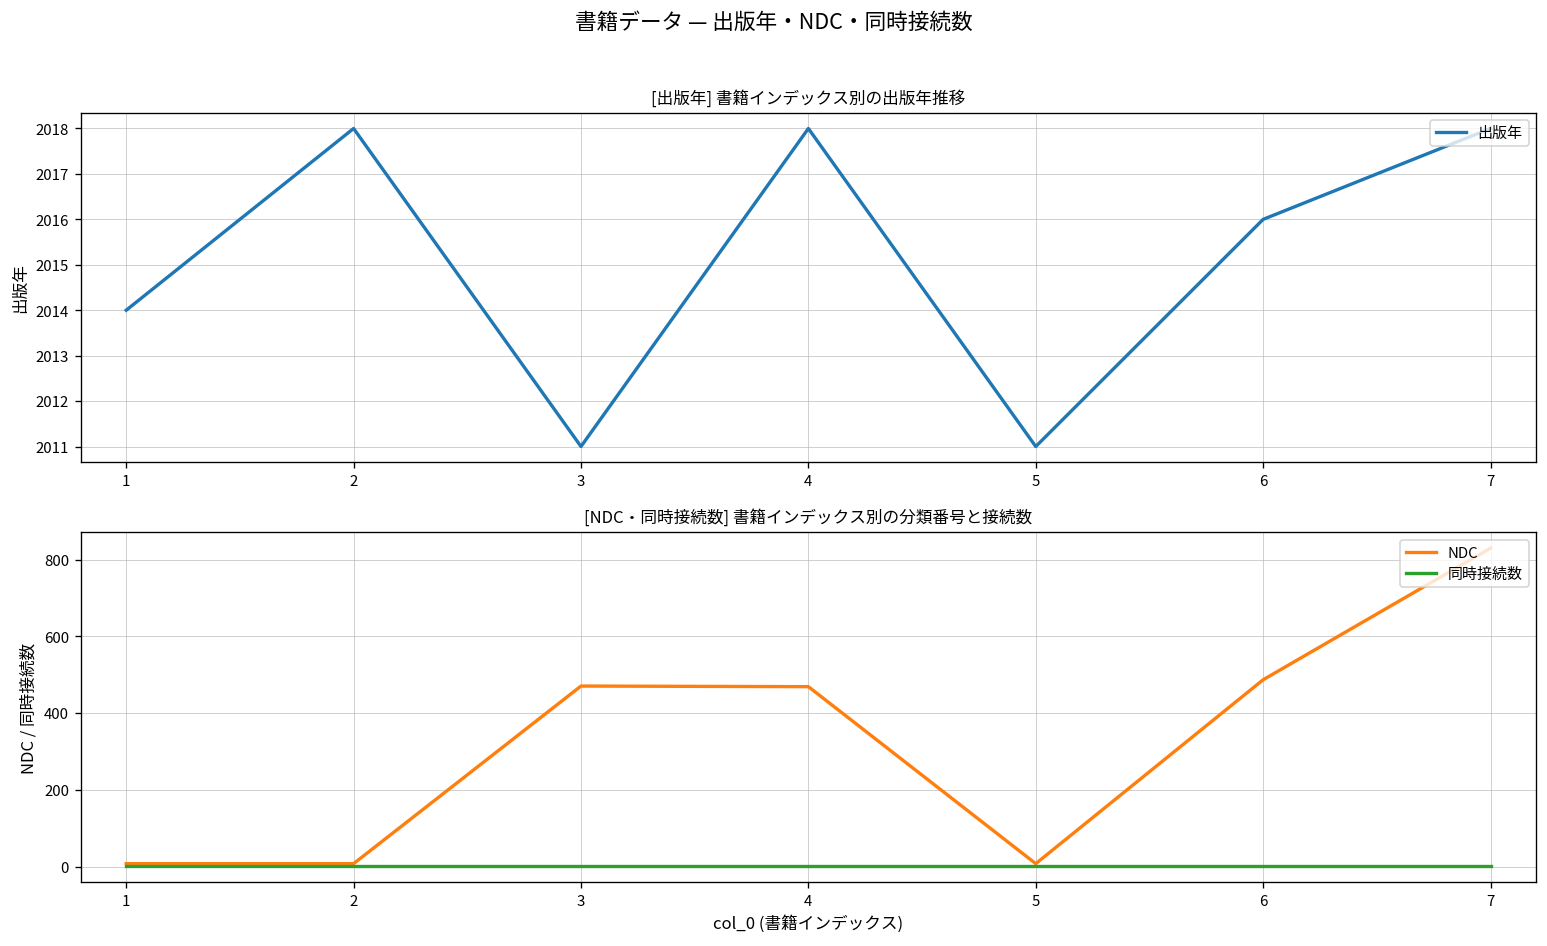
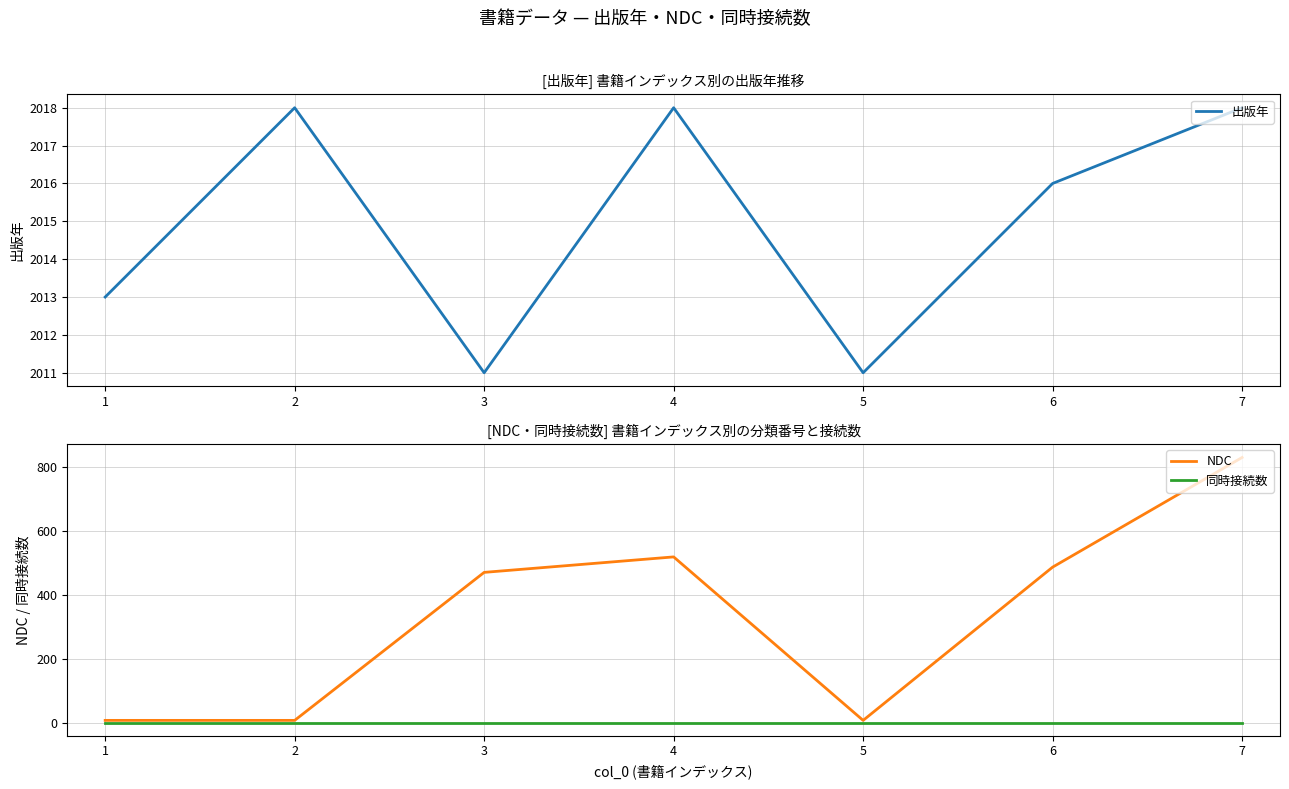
[出版年] 書籍インデックス別の出版年推移, 1: 2014 -> 2013
[NDC・同時接続数] 書籍インデックス別の分類番号と接続数, NDC, 4: 470 -> 520
